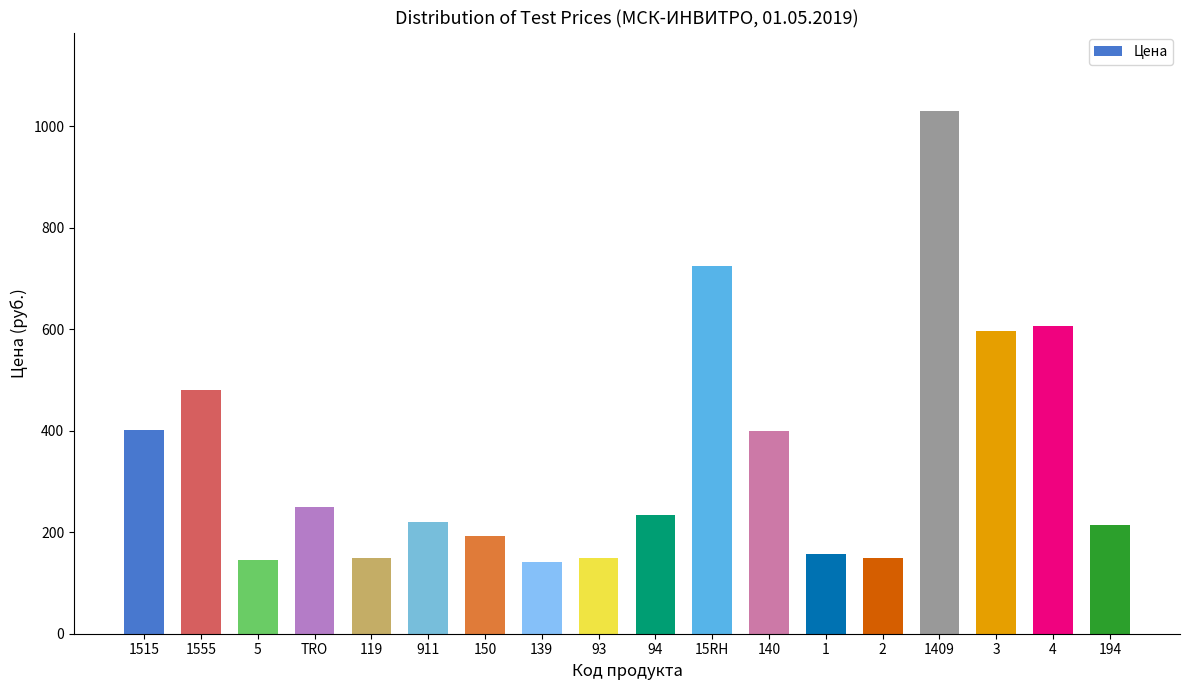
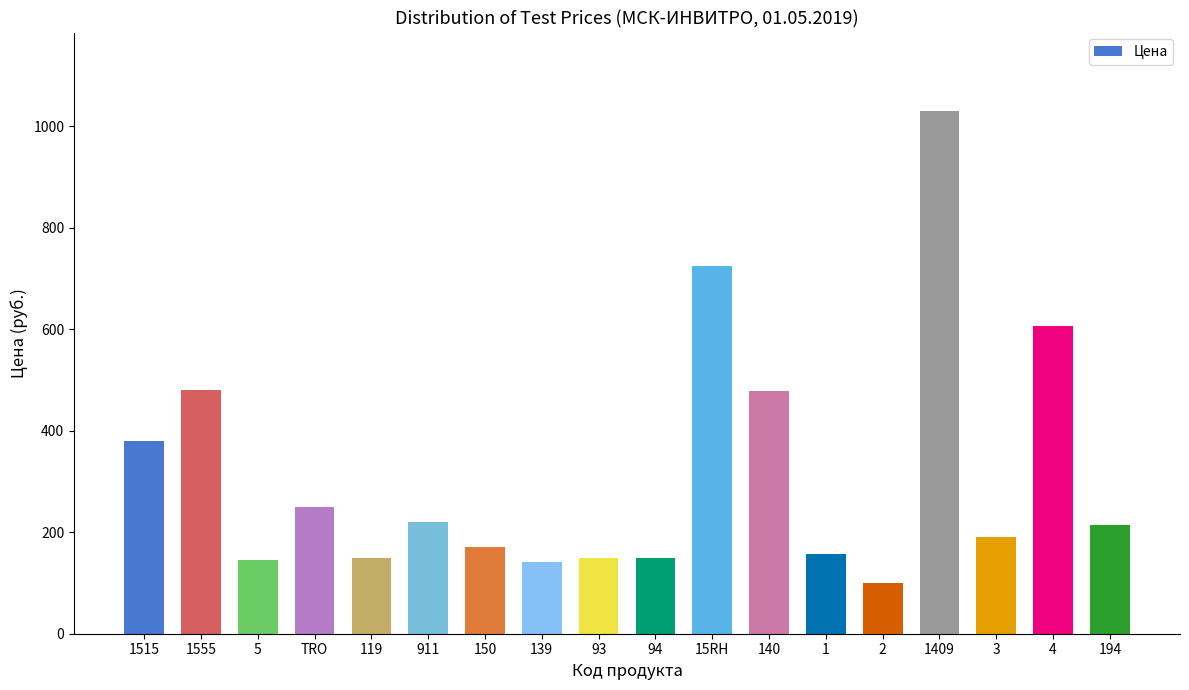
1515: 400 -> 380
150: 190 -> 170
94: 230 -> 150
140: 400 -> 480
2: 150 -> 100
3: 600 -> 190
